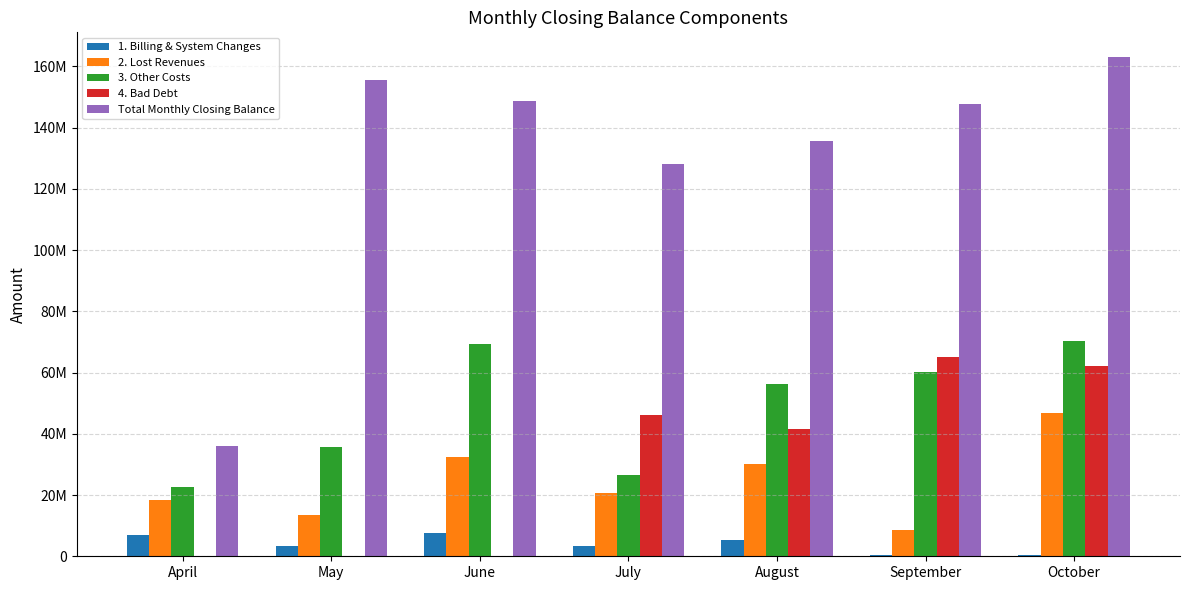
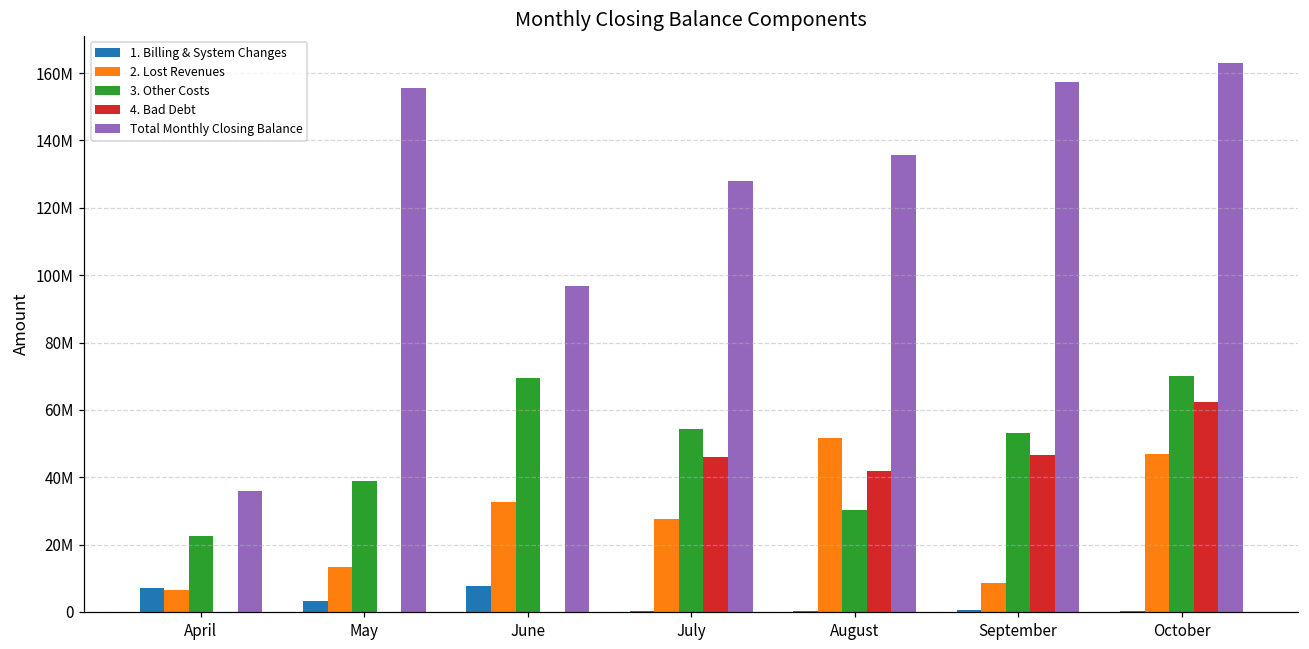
2. Lost Revenues, April: 18000000 -> 7000000
3. Other Costs, May: 36000000 -> 39000000
Total Monthly Closing Balance, June: 149000000 -> 97000000
1. Billing & System Changes, July: 3000000 -> 0
2. Lost Revenues, July: 21000000 -> 28000000
3. Other Costs, July: 26000000 -> 54000000
1. Billing & System Changes, August: 5000000 -> 0
2. Lost Revenues, August: 30000000 -> 52000000
3. Other Costs, August: 56000000 -> 30000000
3. Other Costs, September: 60000000 -> 53000000
4. Bad Debt, September: 65000000 -> 47000000
Total Monthly Closing Balance, September: 148000000 -> 157000000
